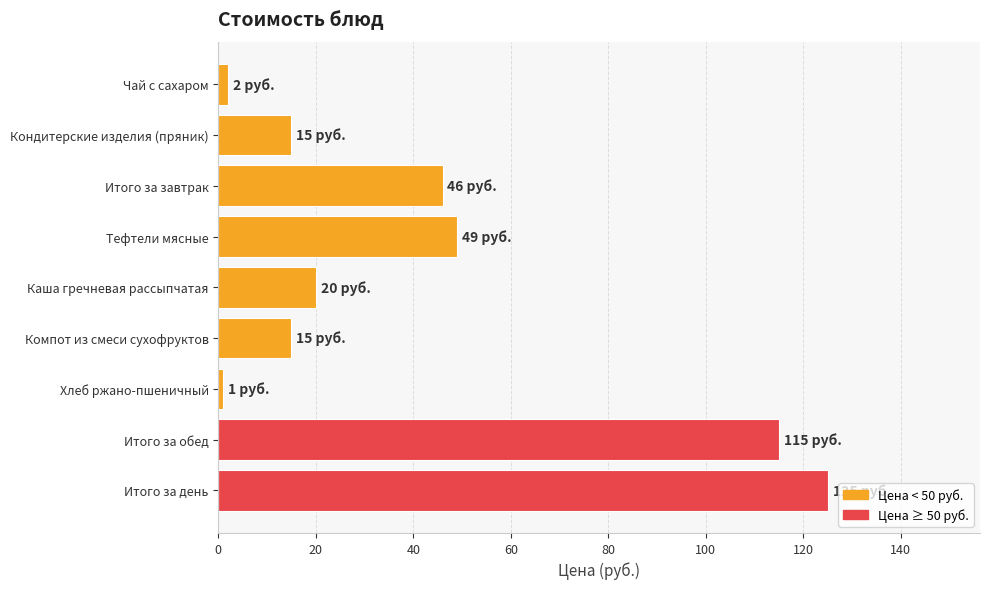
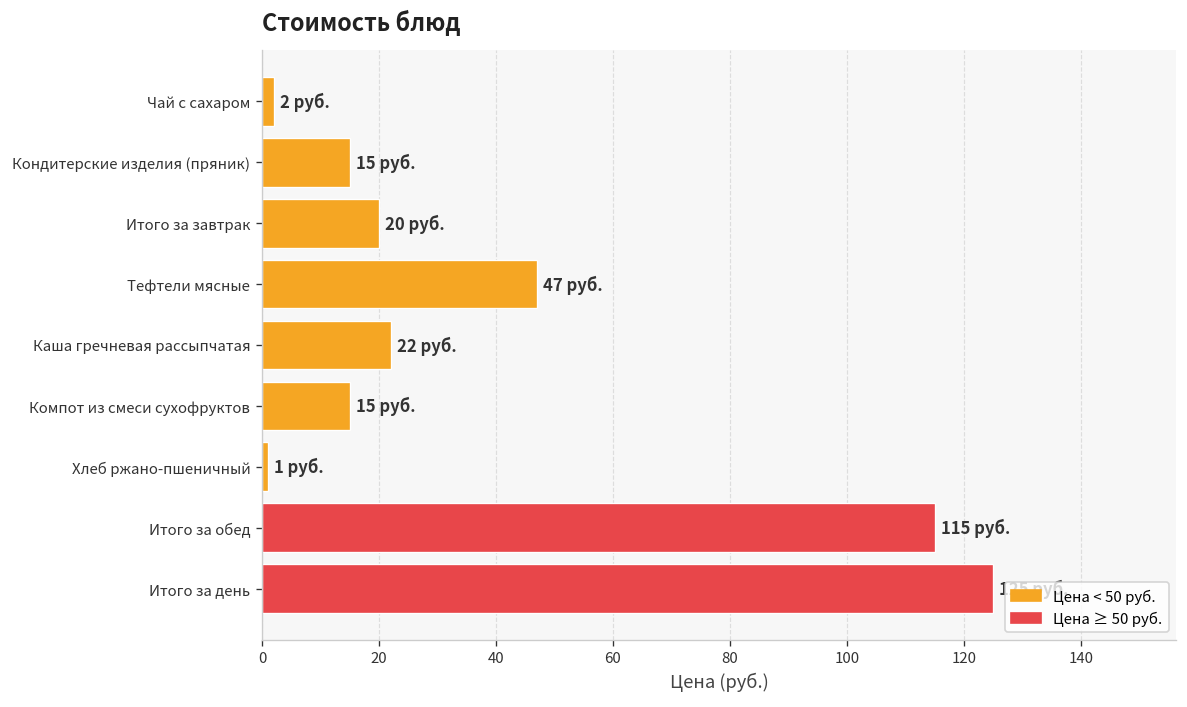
Итого за завтрак: 46 -> 20
Тефтели мясные: 49 -> 47
Каша гречневая рассыпчатая: 20 -> 22
